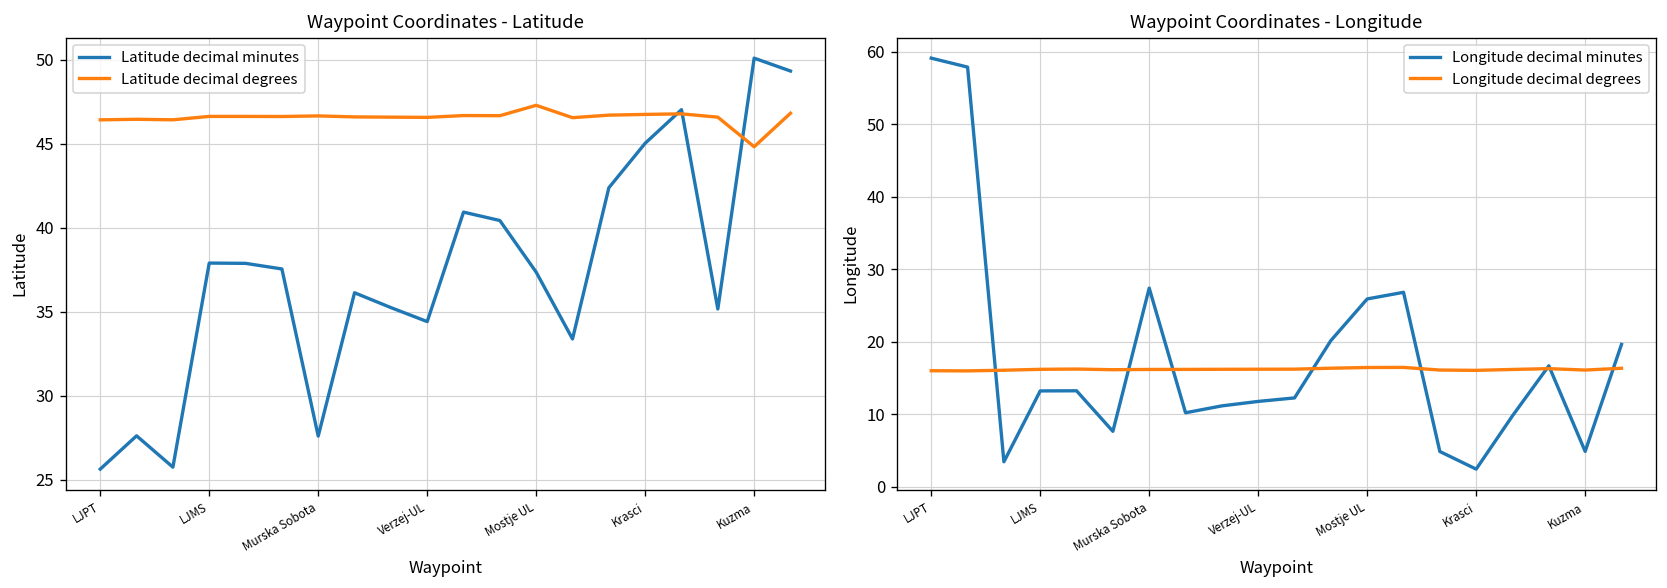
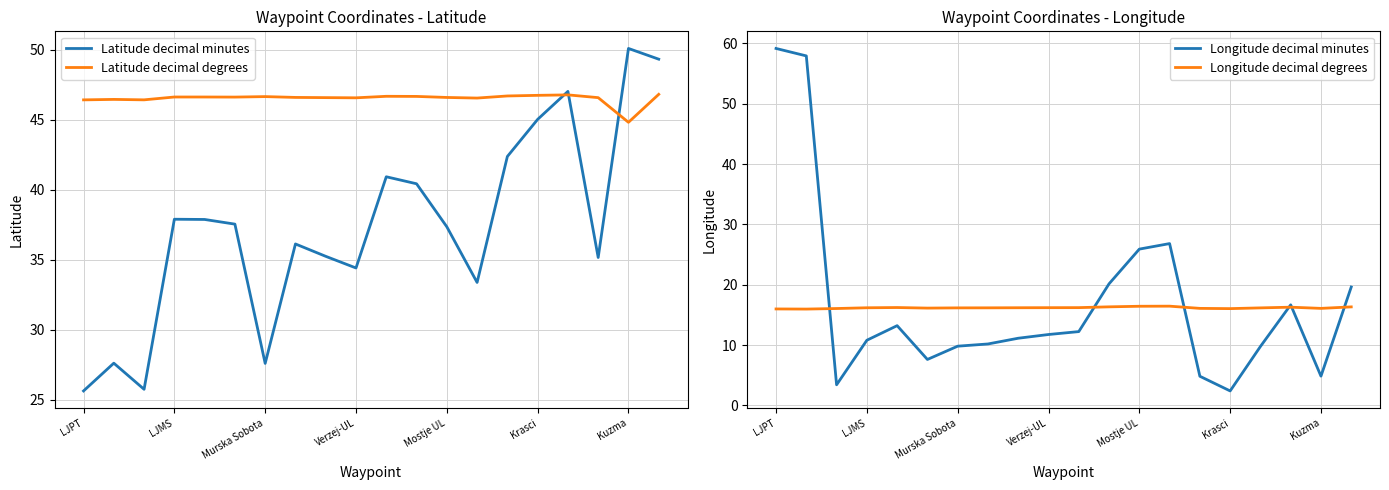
Waypoint Coordinates - Latitude, Latitude decimal degrees, Mostje UL: 47.3 -> 46.6
Waypoint Coordinates - Longitude, Longitude decimal minutes, LJMS: 13 -> 11
Waypoint Coordinates - Longitude, Longitude decimal minutes, Murska Sobota: 27 -> 10
